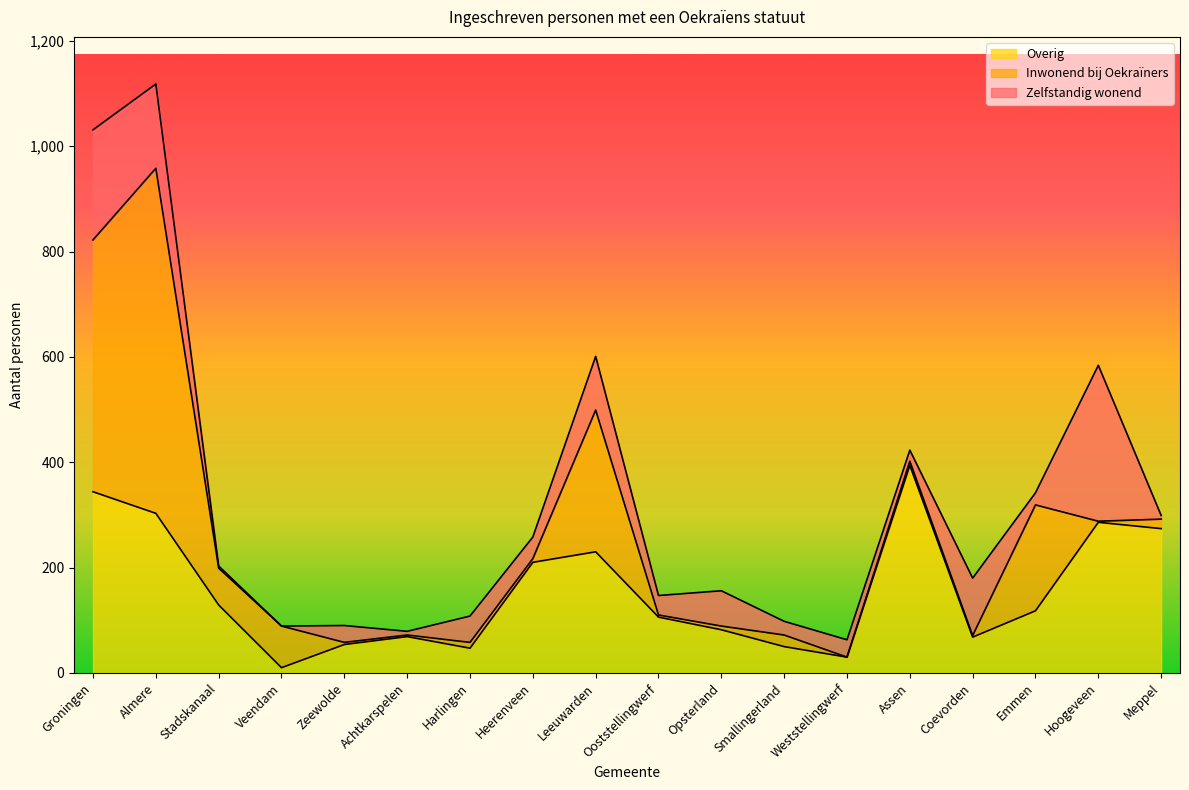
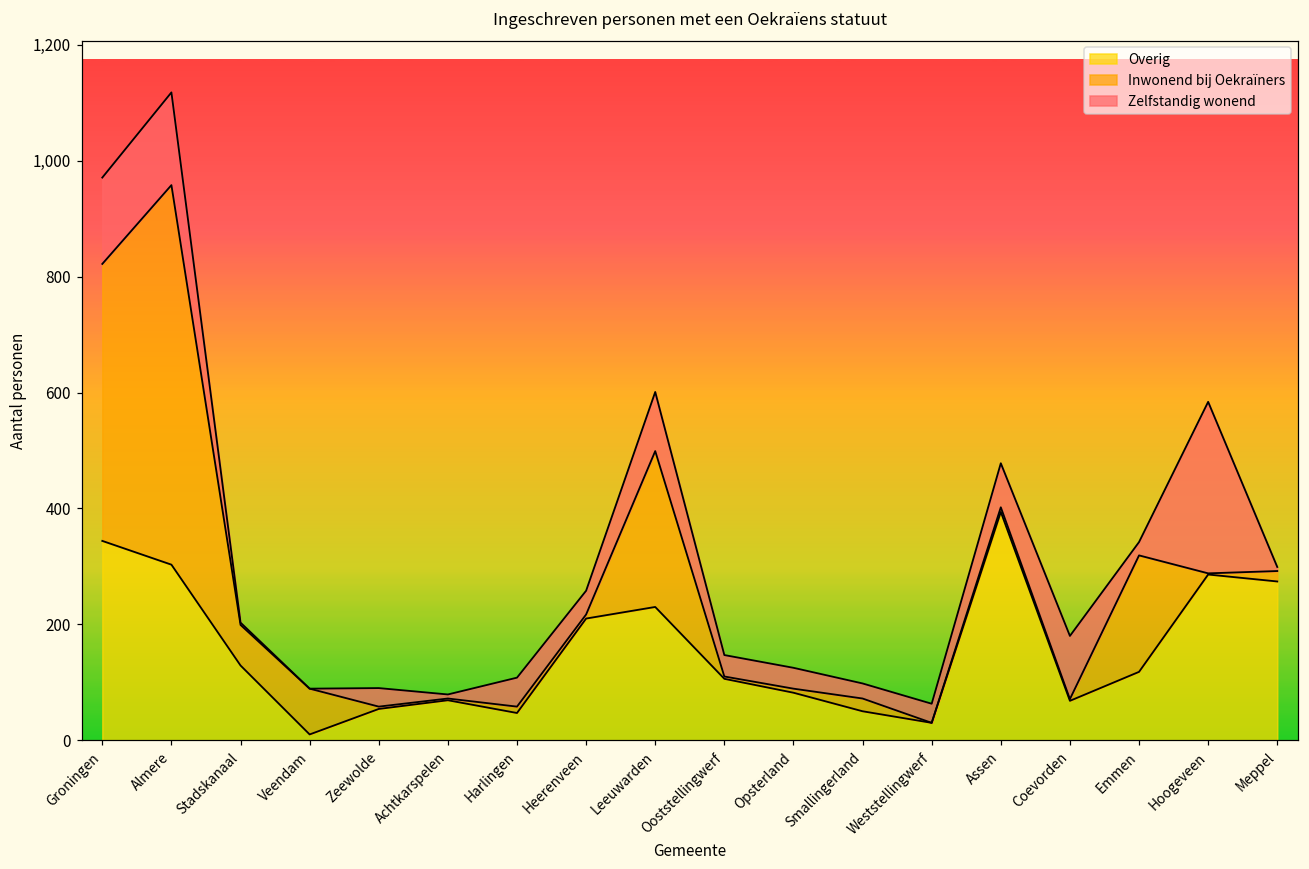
Zelfstandig wonend, Groningen: 210 -> 150
Zelfstandig wonend, Opsterland: 70 -> 40
Zelfstandig wonend, Assen: 20 -> 80
